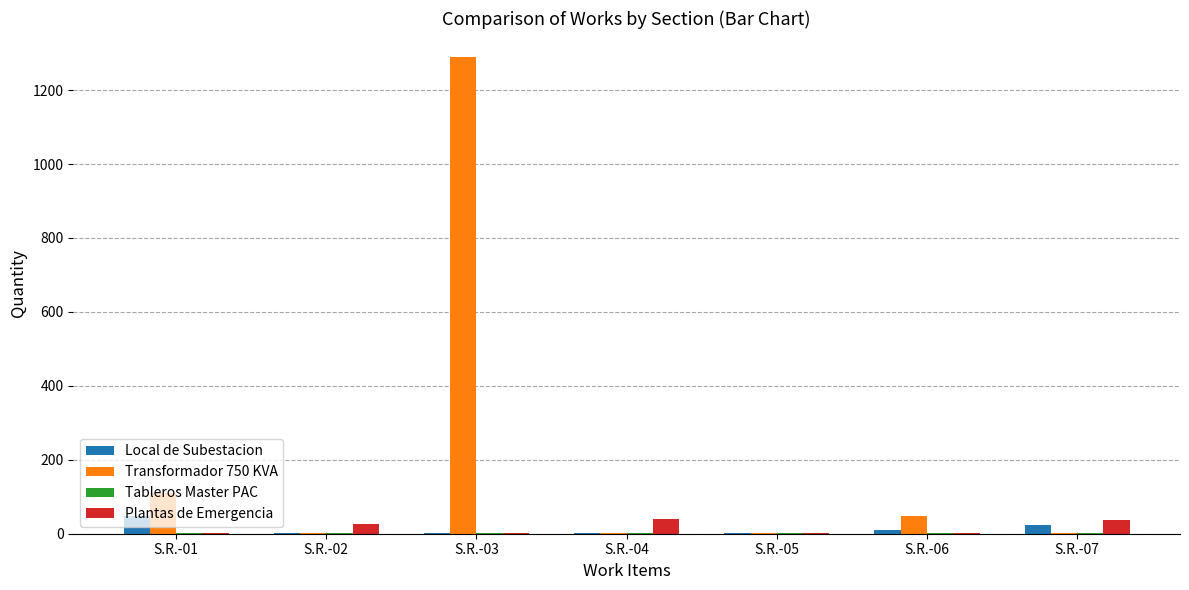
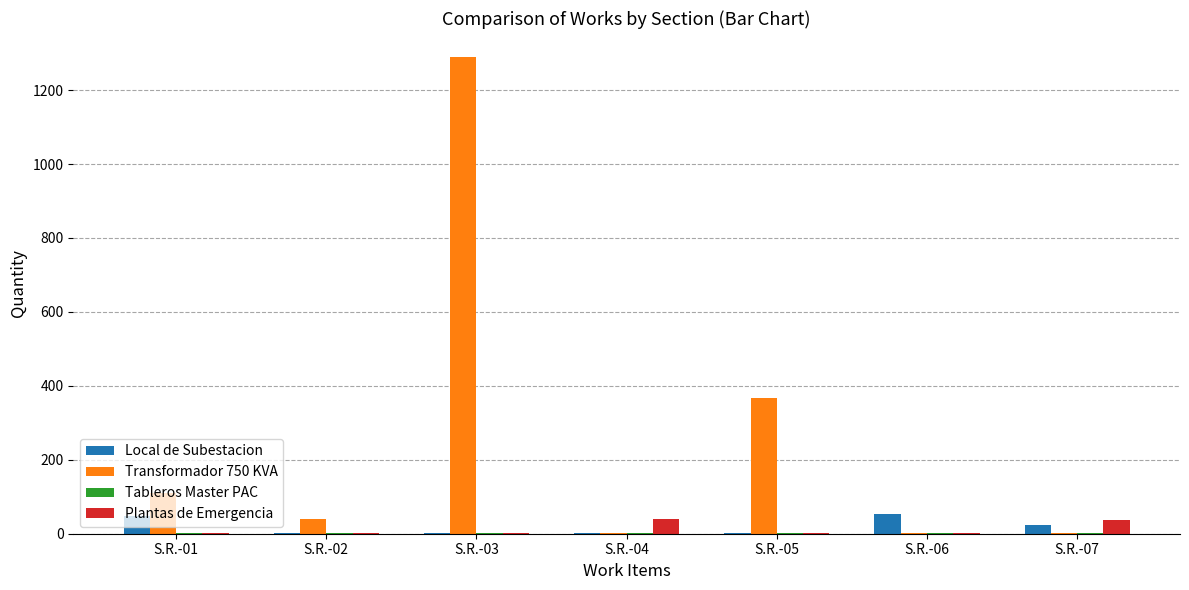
Transformador 750 KVA, S.R.-02: 0 -> 40
Plantas de Emergencia, S.R.-02: 30 -> 0
Transformador 750 KVA, S.R.-05: 0 -> 370
Local de Subestacion, S.R.-06: 10 -> 50
Transformador 750 KVA, S.R.-06: 50 -> 0
